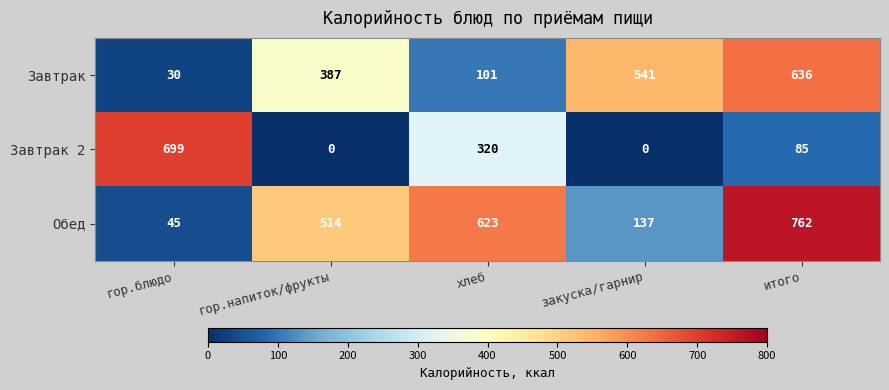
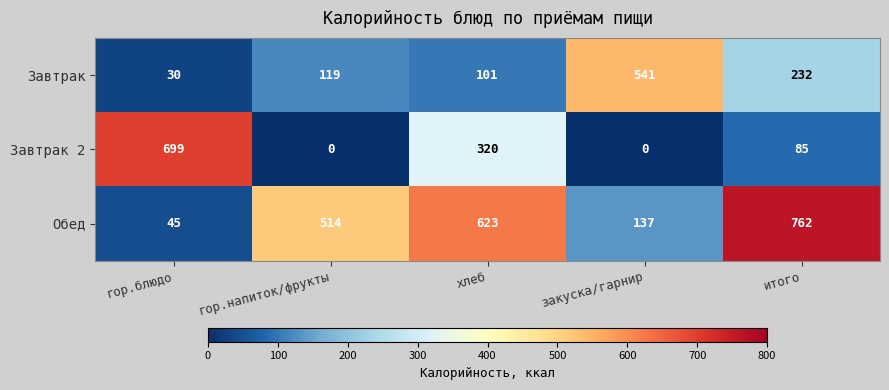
Завтрак, гор.напиток/фрукты: 387 -> 119
Завтрак, итого: 636 -> 232
